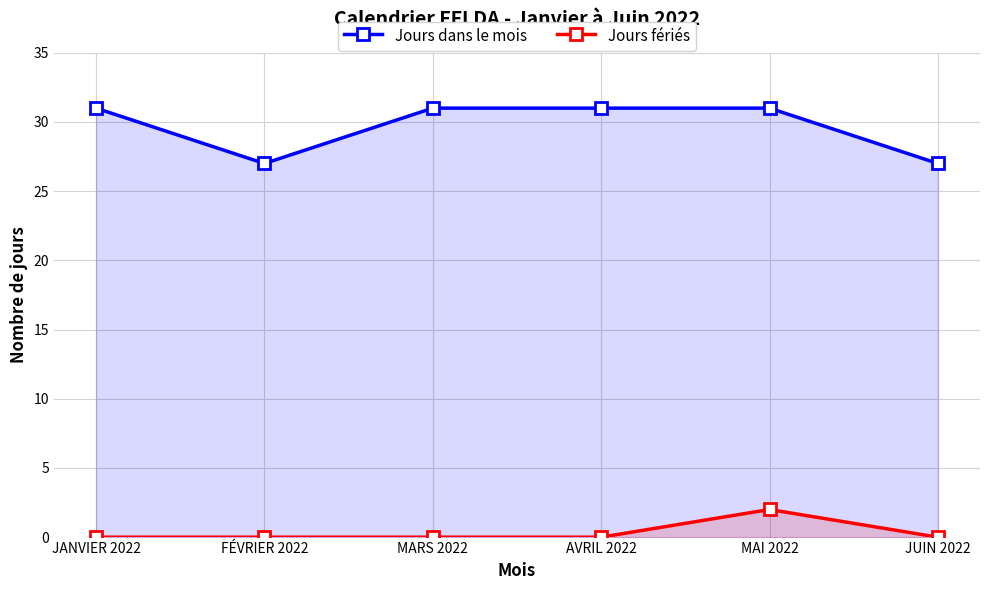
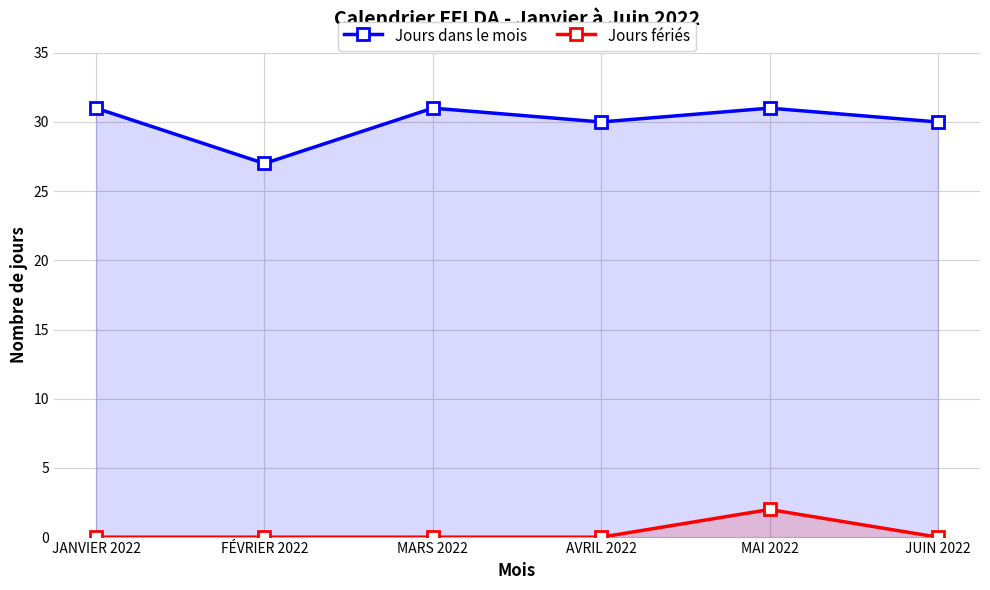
Jours dans le mois, AVRIL 2022: 31 -> 30
Jours dans le mois, JUIN 2022: 27 -> 30
